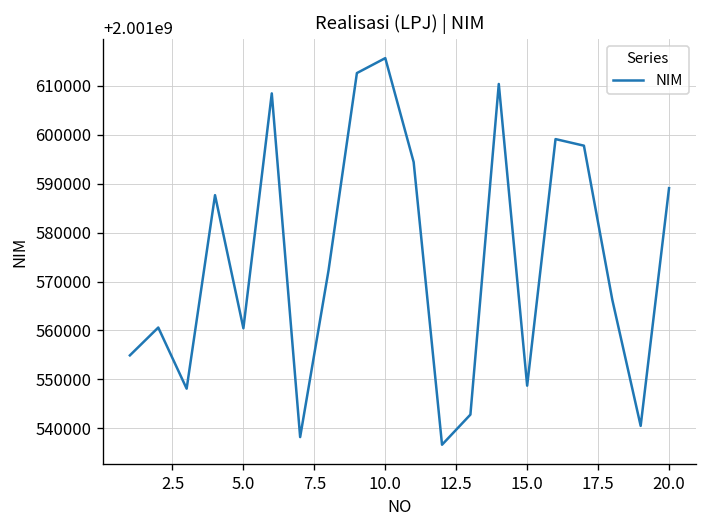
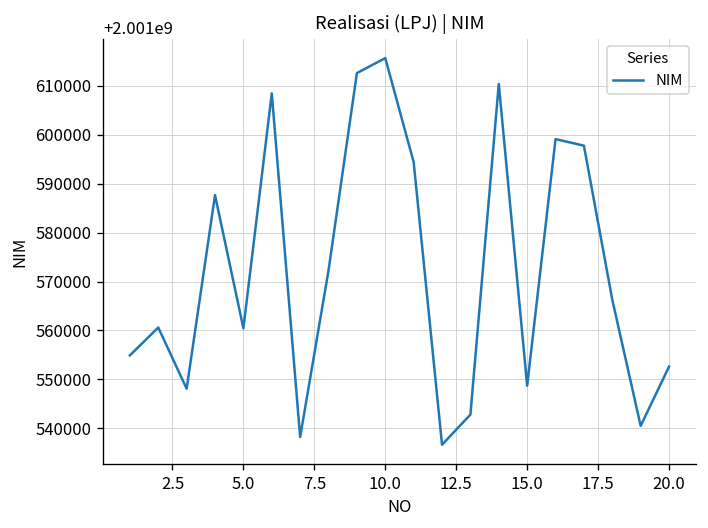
20.0: 2001589000 -> 2001553000
